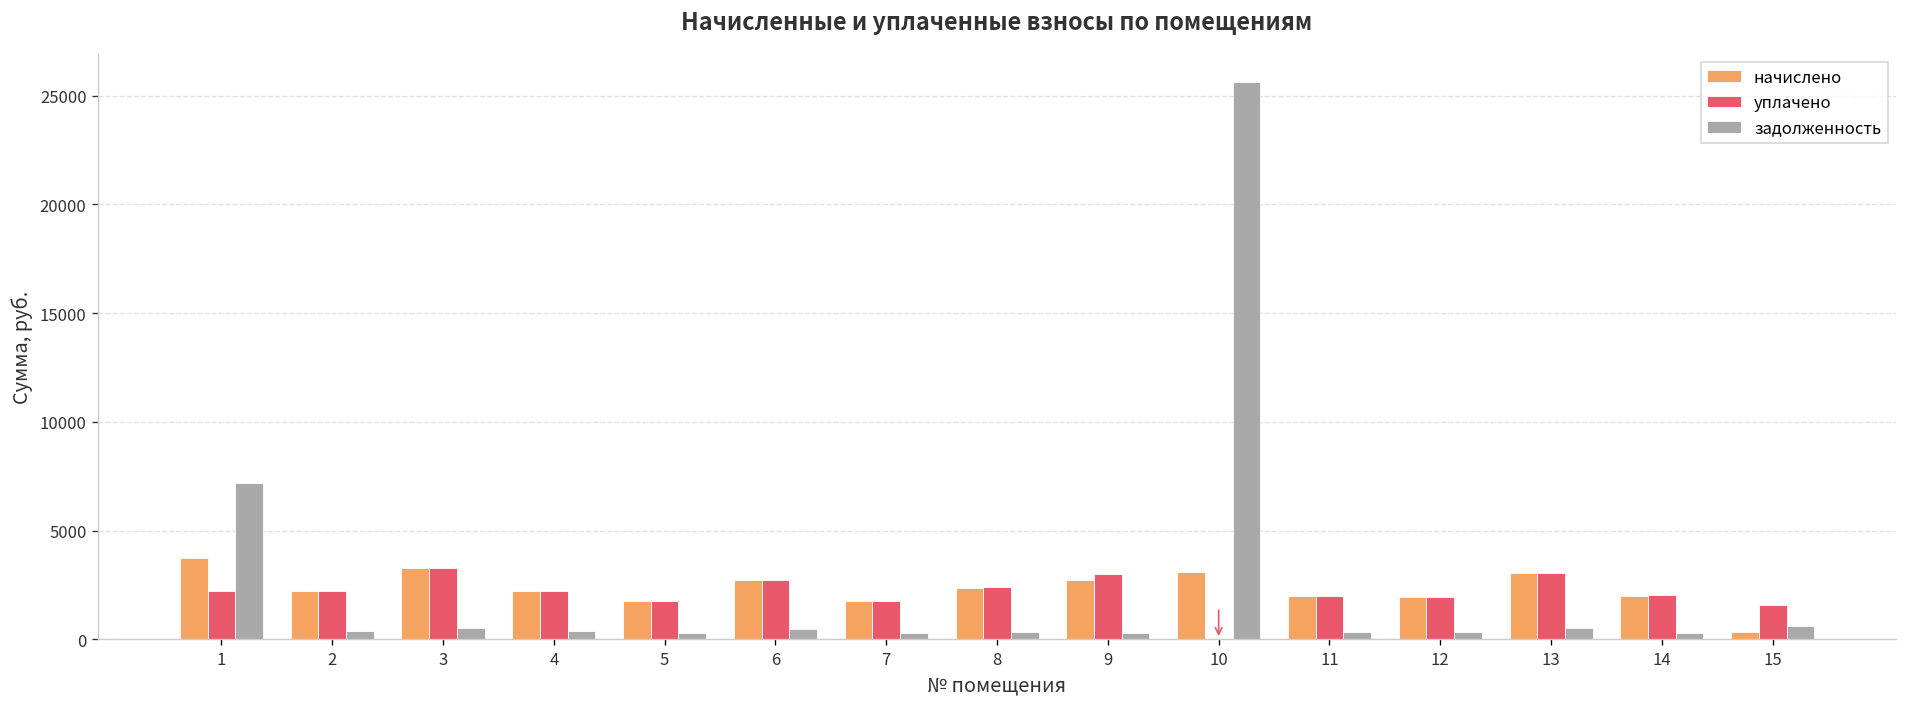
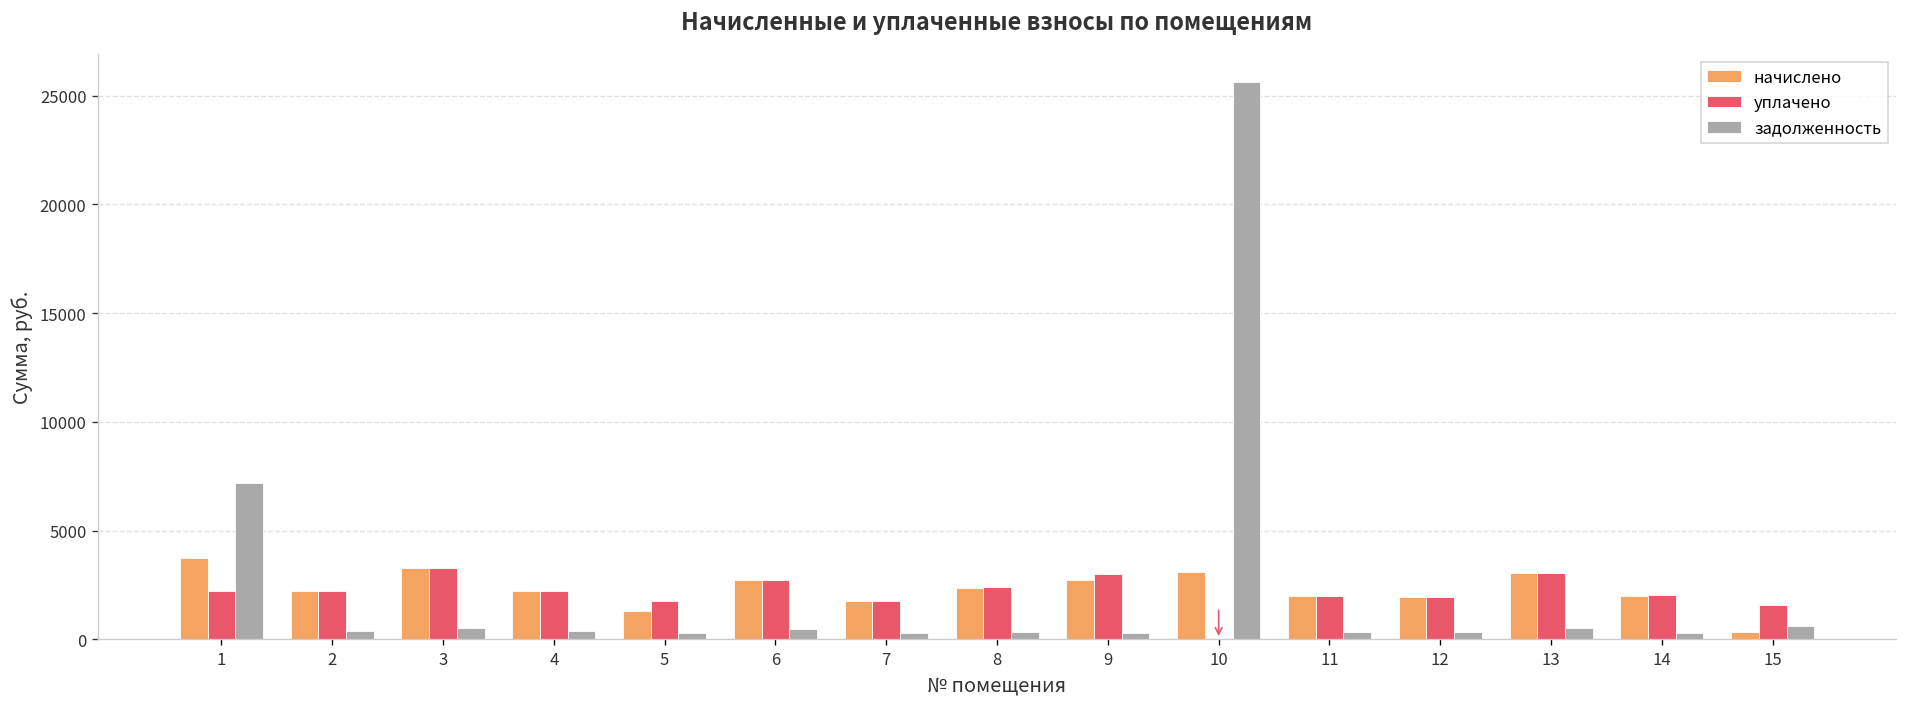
начислено, 5: 1800 -> 1300
